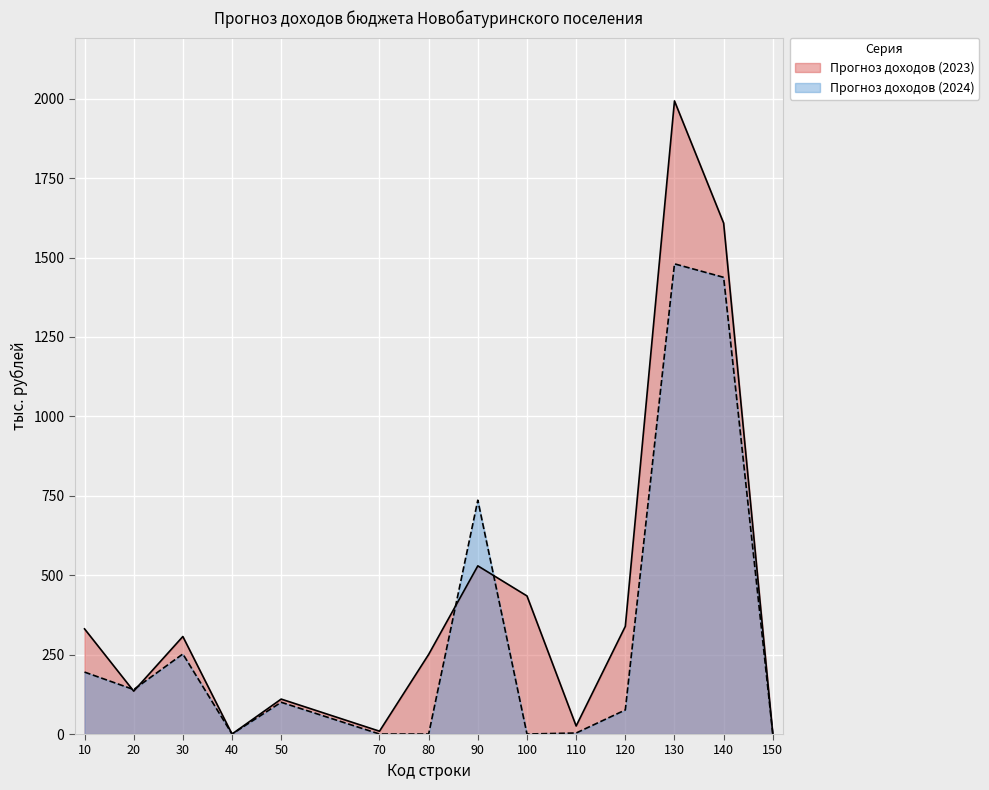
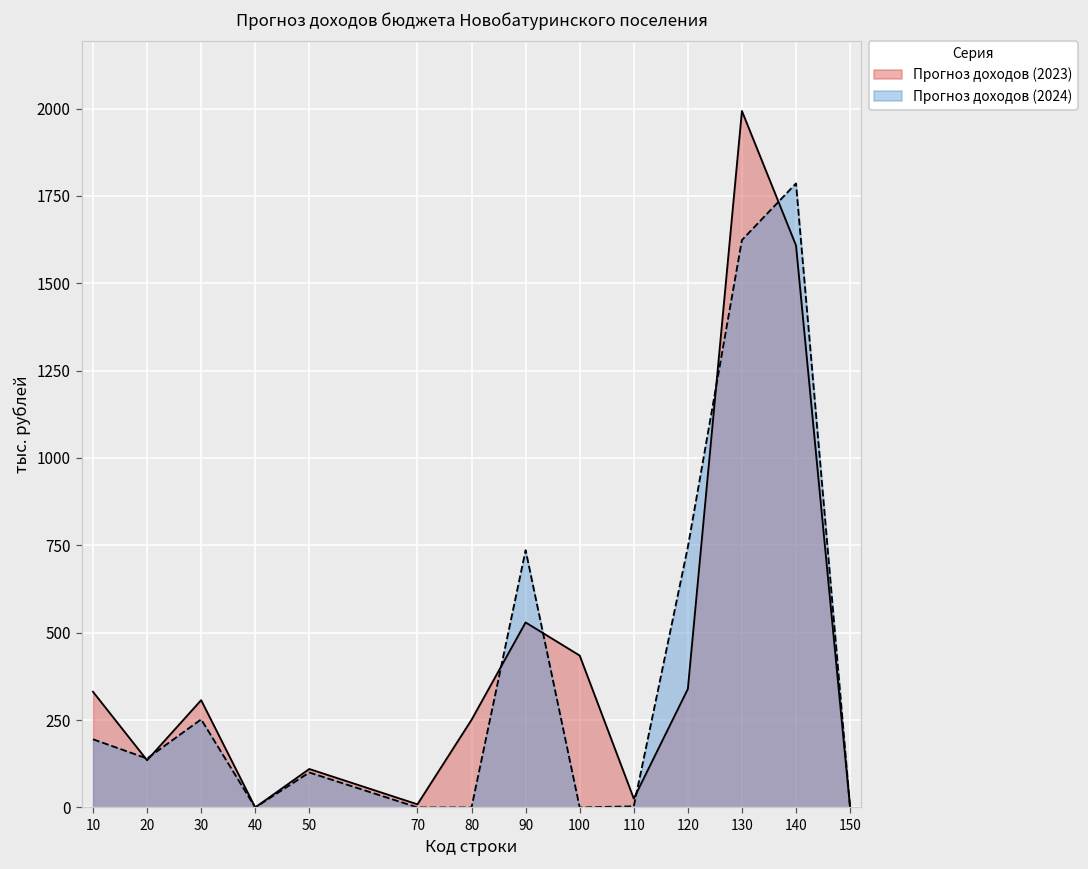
Прогноз доходов (2024), 120: 80 -> 750
Прогноз доходов (2024), 130: 1480 -> 1620
Прогноз доходов (2024), 140: 1440 -> 1790
